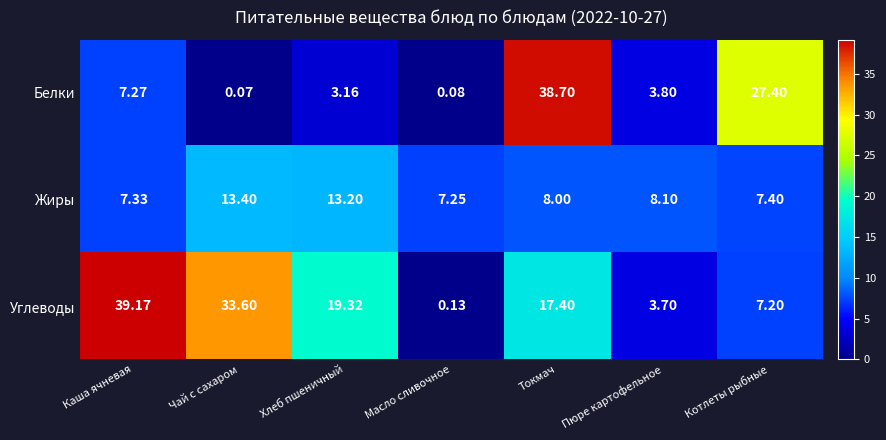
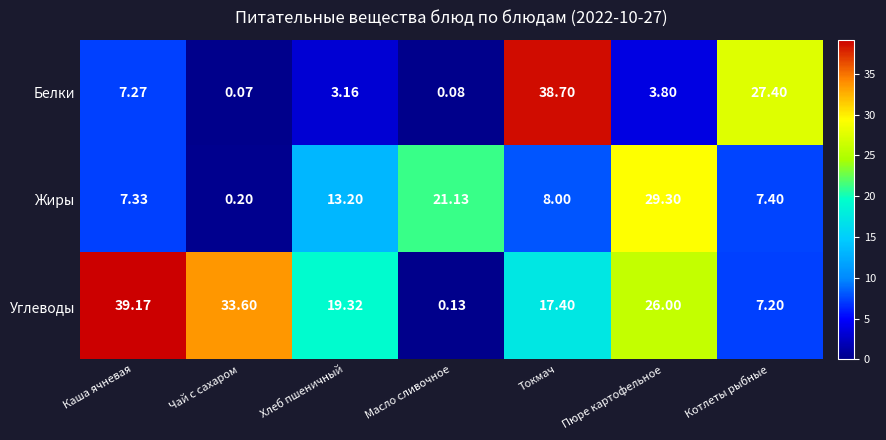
Жиры, Чай с сахаром: 13.40 -> 0.20
Жиры, Масло сливочное: 7.25 -> 21.13
Жиры, Пюре картофельное: 8.10 -> 29.30
Углеводы, Пюре картофельное: 3.70 -> 26.00
